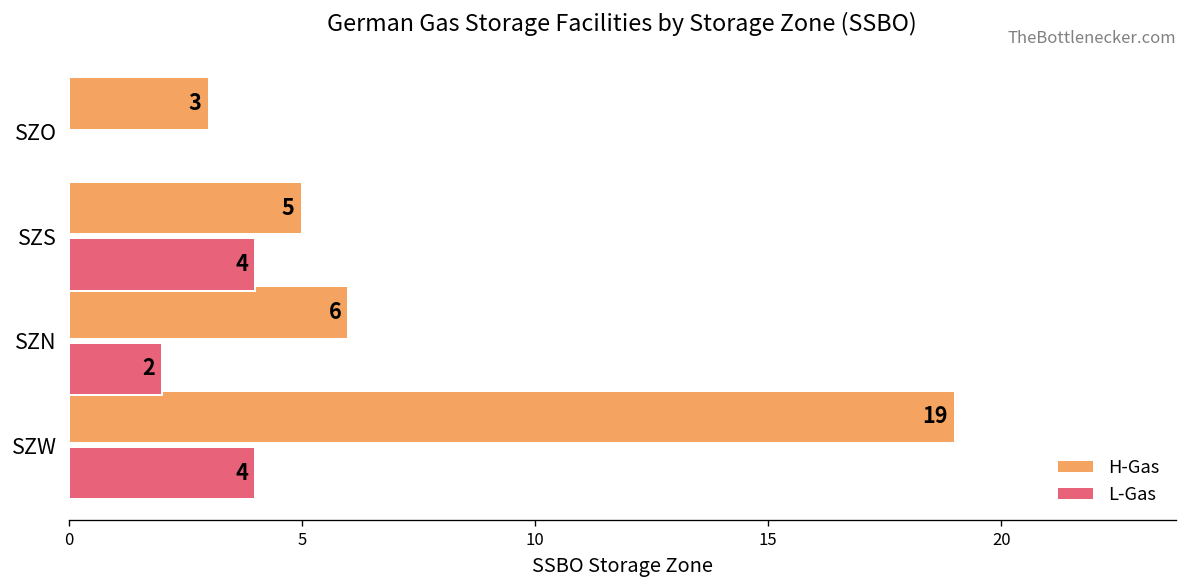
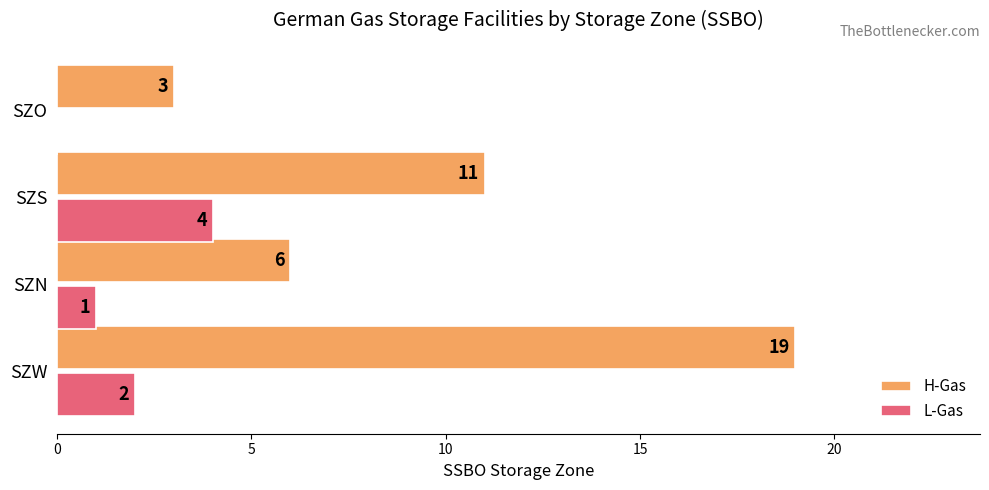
H-Gas, SZS: 5 -> 11
L-Gas, SZN: 2 -> 1
L-Gas, SZW: 4 -> 2
